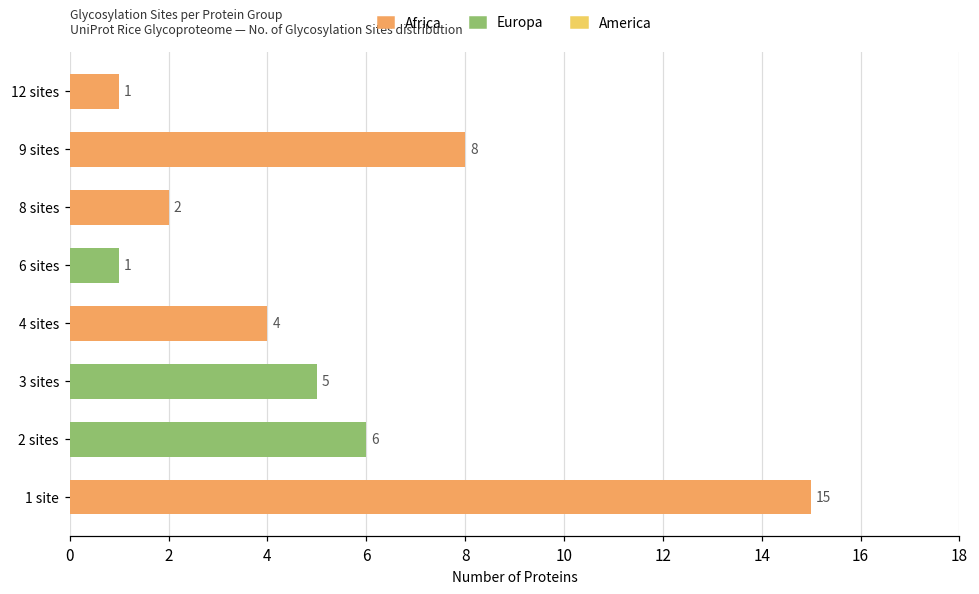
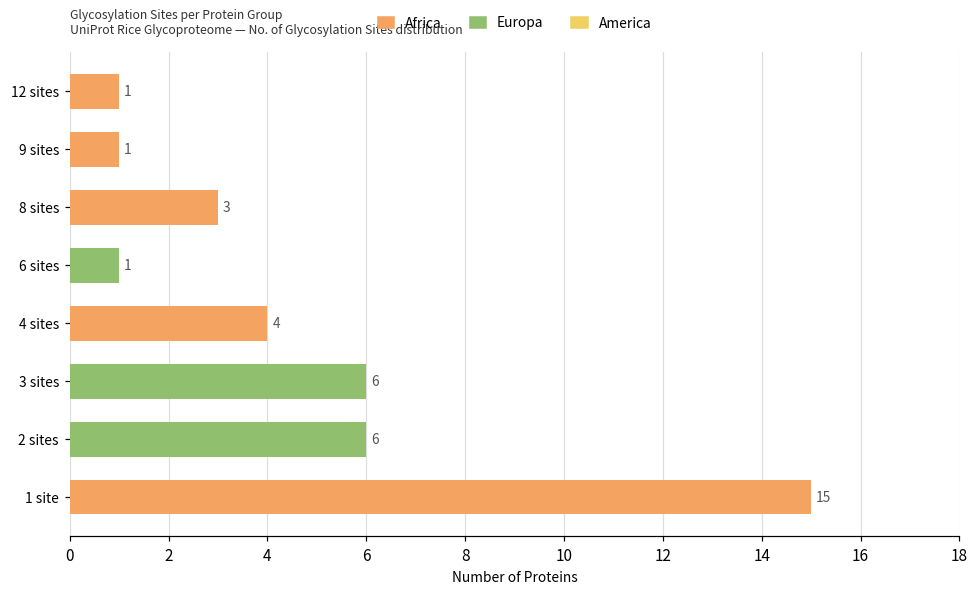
9 sites: 8 -> 1
8 sites: 2 -> 3
3 sites: 5 -> 6
